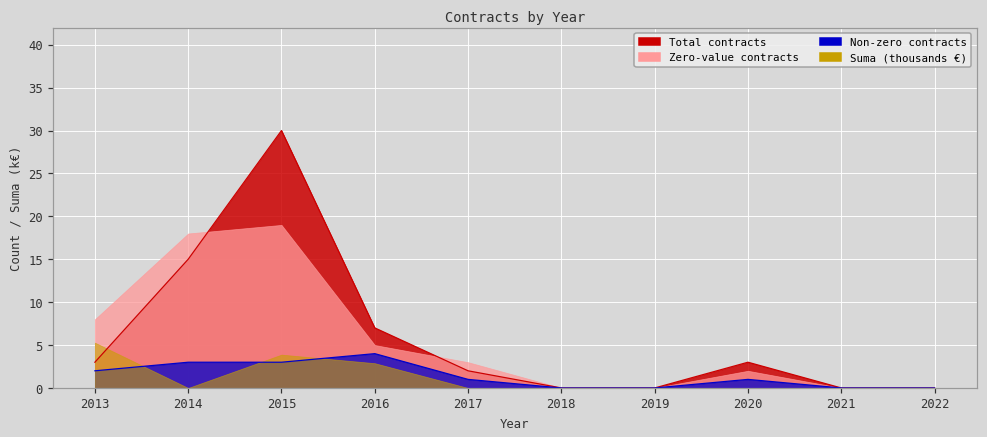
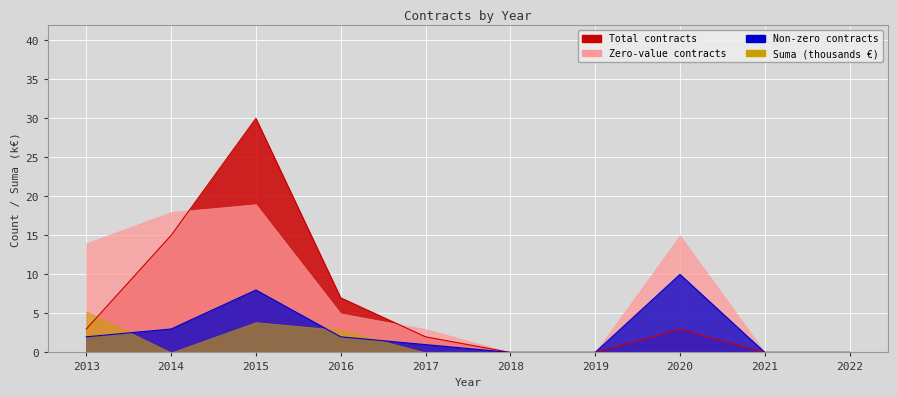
Zero-value contracts, 2013: 8 -> 14
Non-zero contracts, 2015: 3 -> 8
Non-zero contracts, 2016: 4 -> 2
Zero-value contracts, 2020: 2 -> 15
Non-zero contracts, 2020: 1 -> 10
